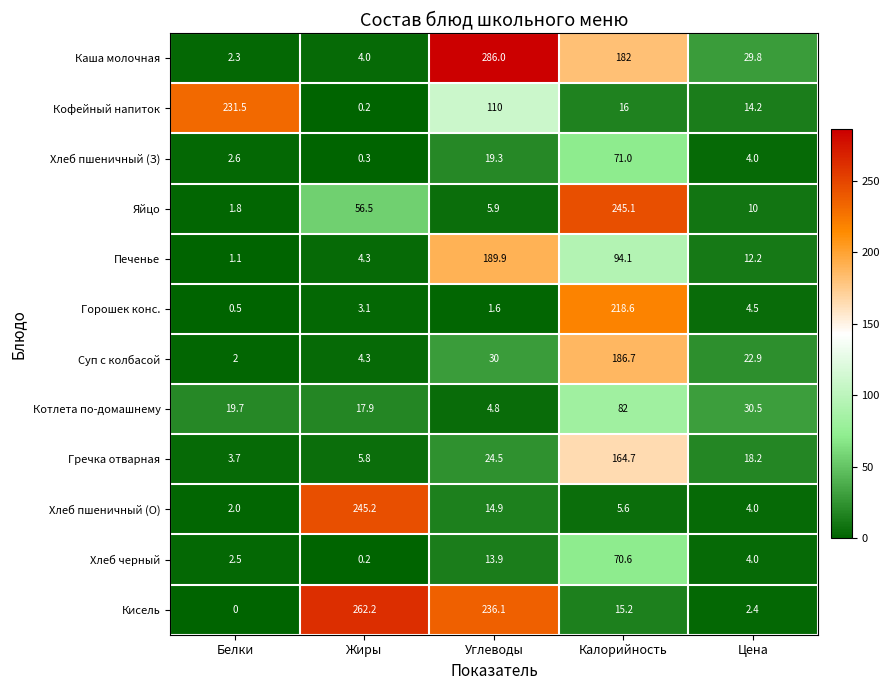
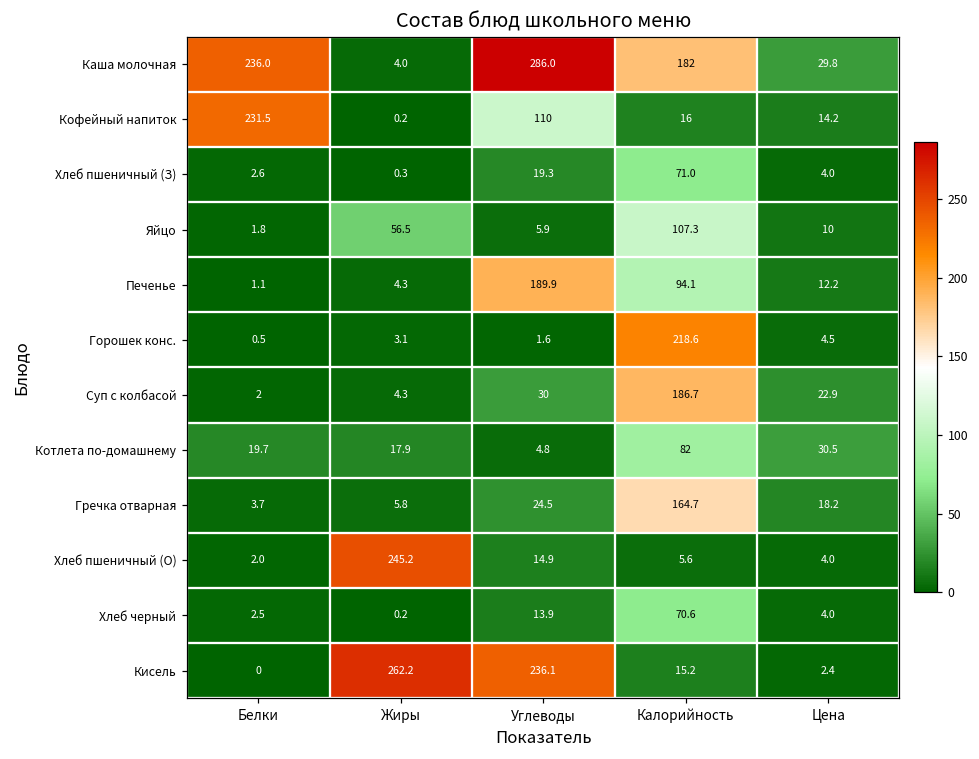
Каша молочная, Белки: 2.3 -> 236.0
Яйцо, Калорийность: 245.1 -> 107.3
